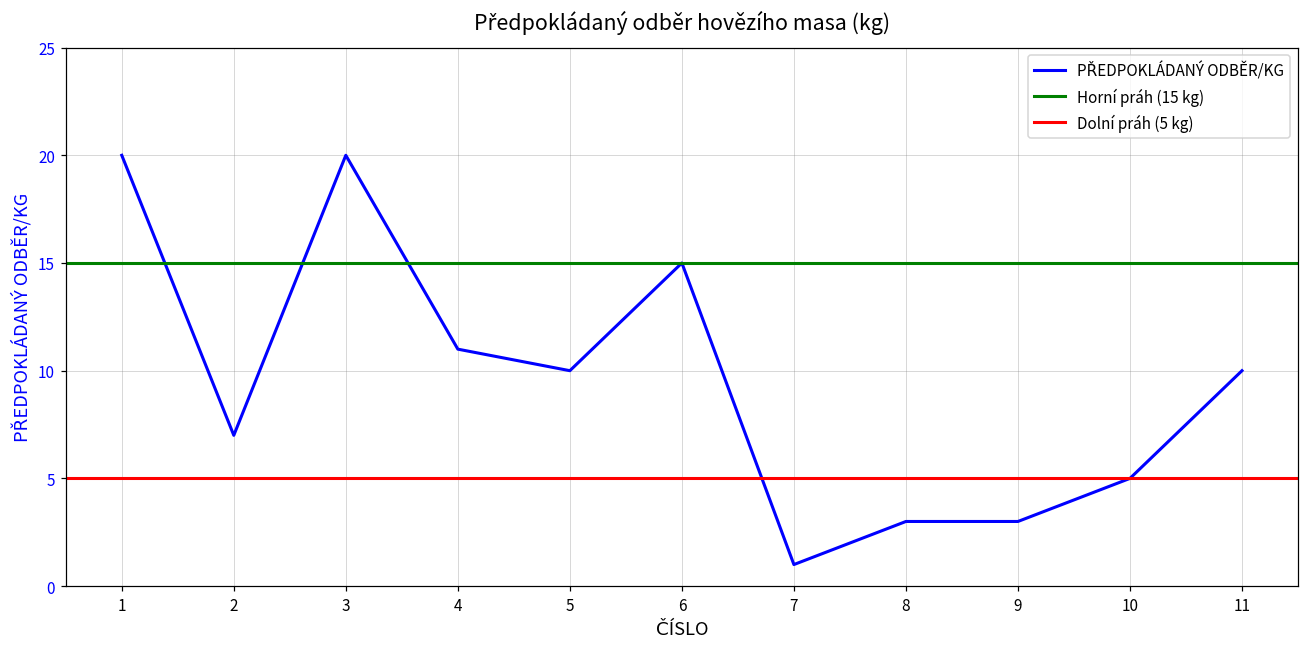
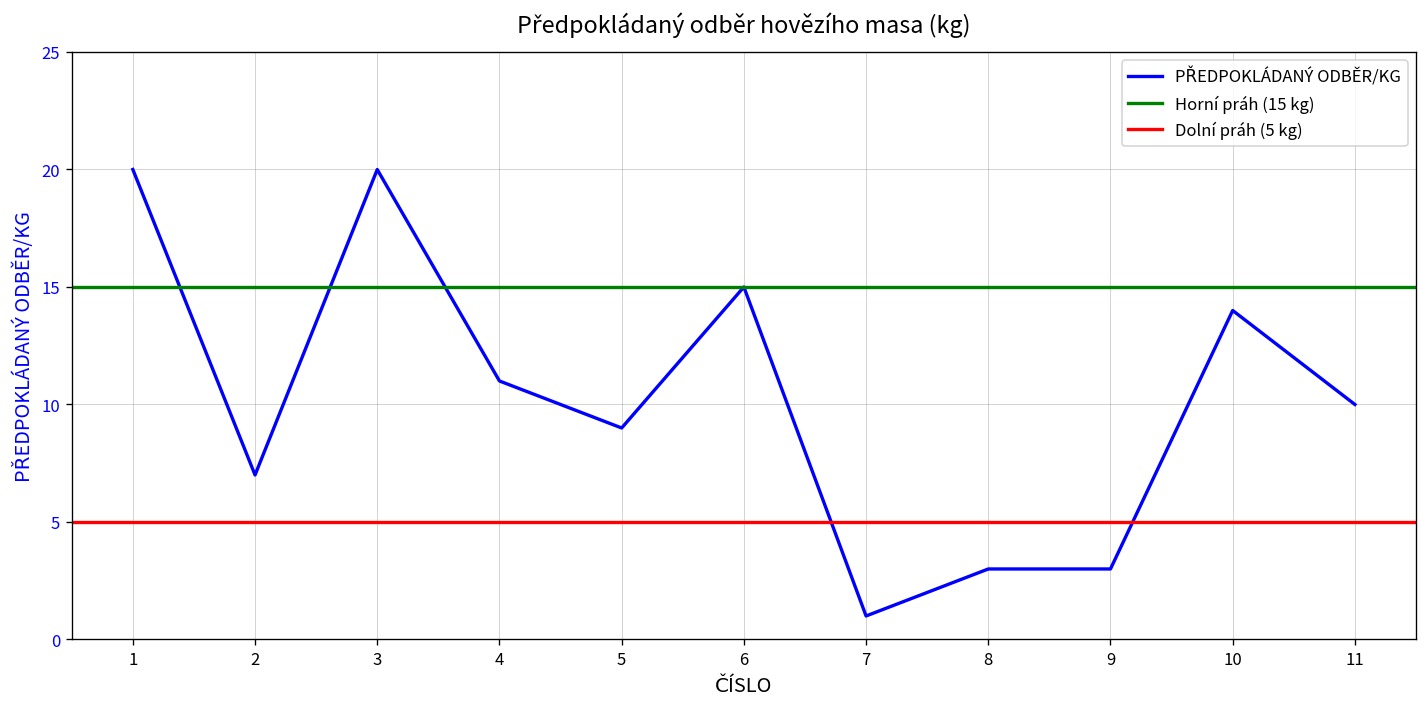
5: 10 -> 9
10: 5 -> 14
